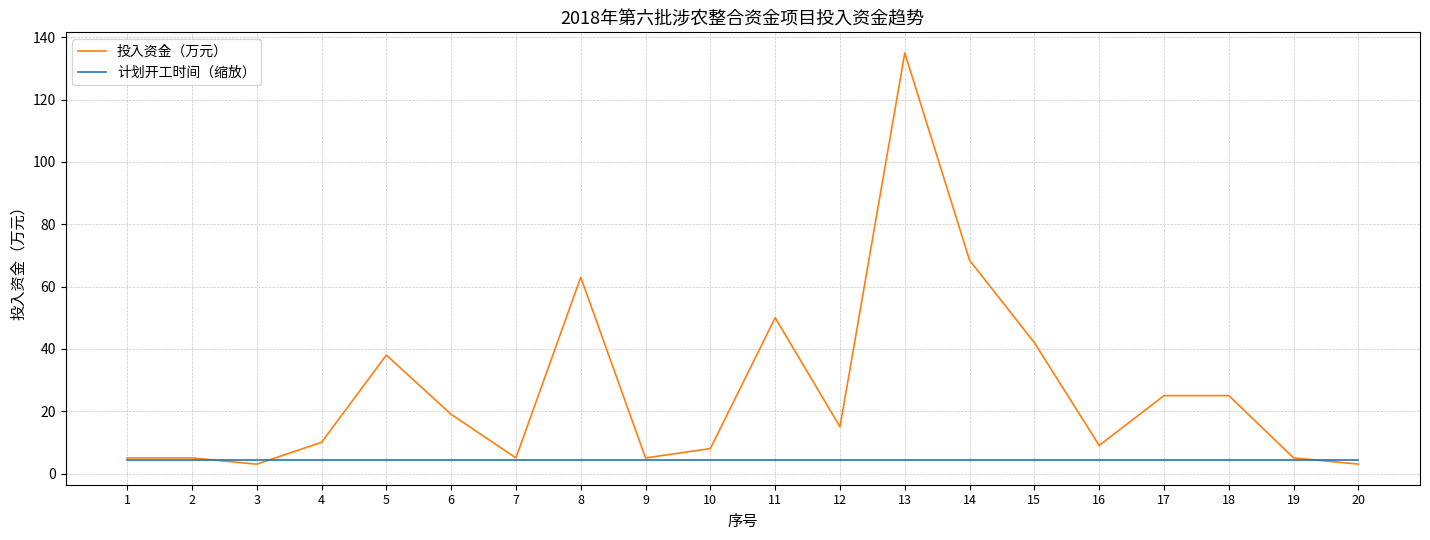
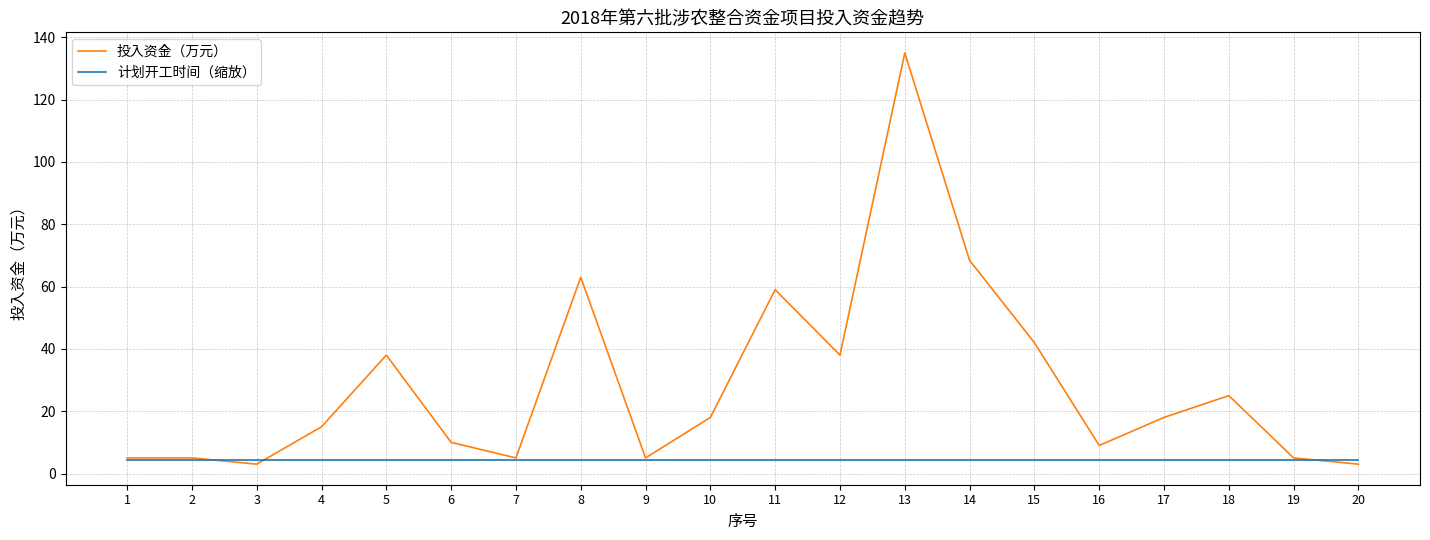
投入资金（万元）, 4: 10 -> 15
投入资金（万元）, 6: 19 -> 10
投入资金（万元）, 10: 8 -> 18
投入资金（万元）, 11: 50 -> 59
投入资金（万元）, 12: 15 -> 38
投入资金（万元）, 17: 25 -> 18
